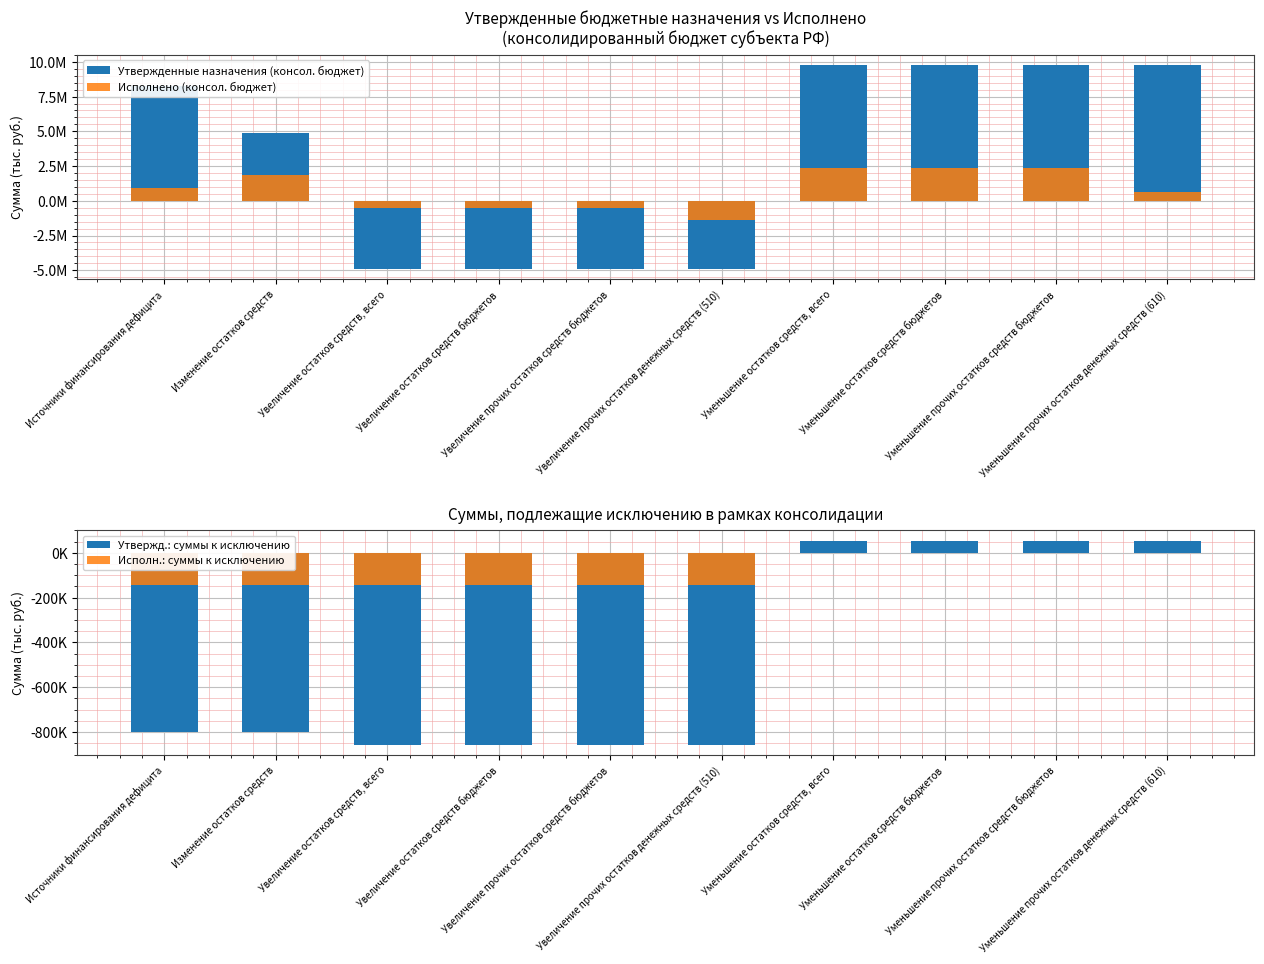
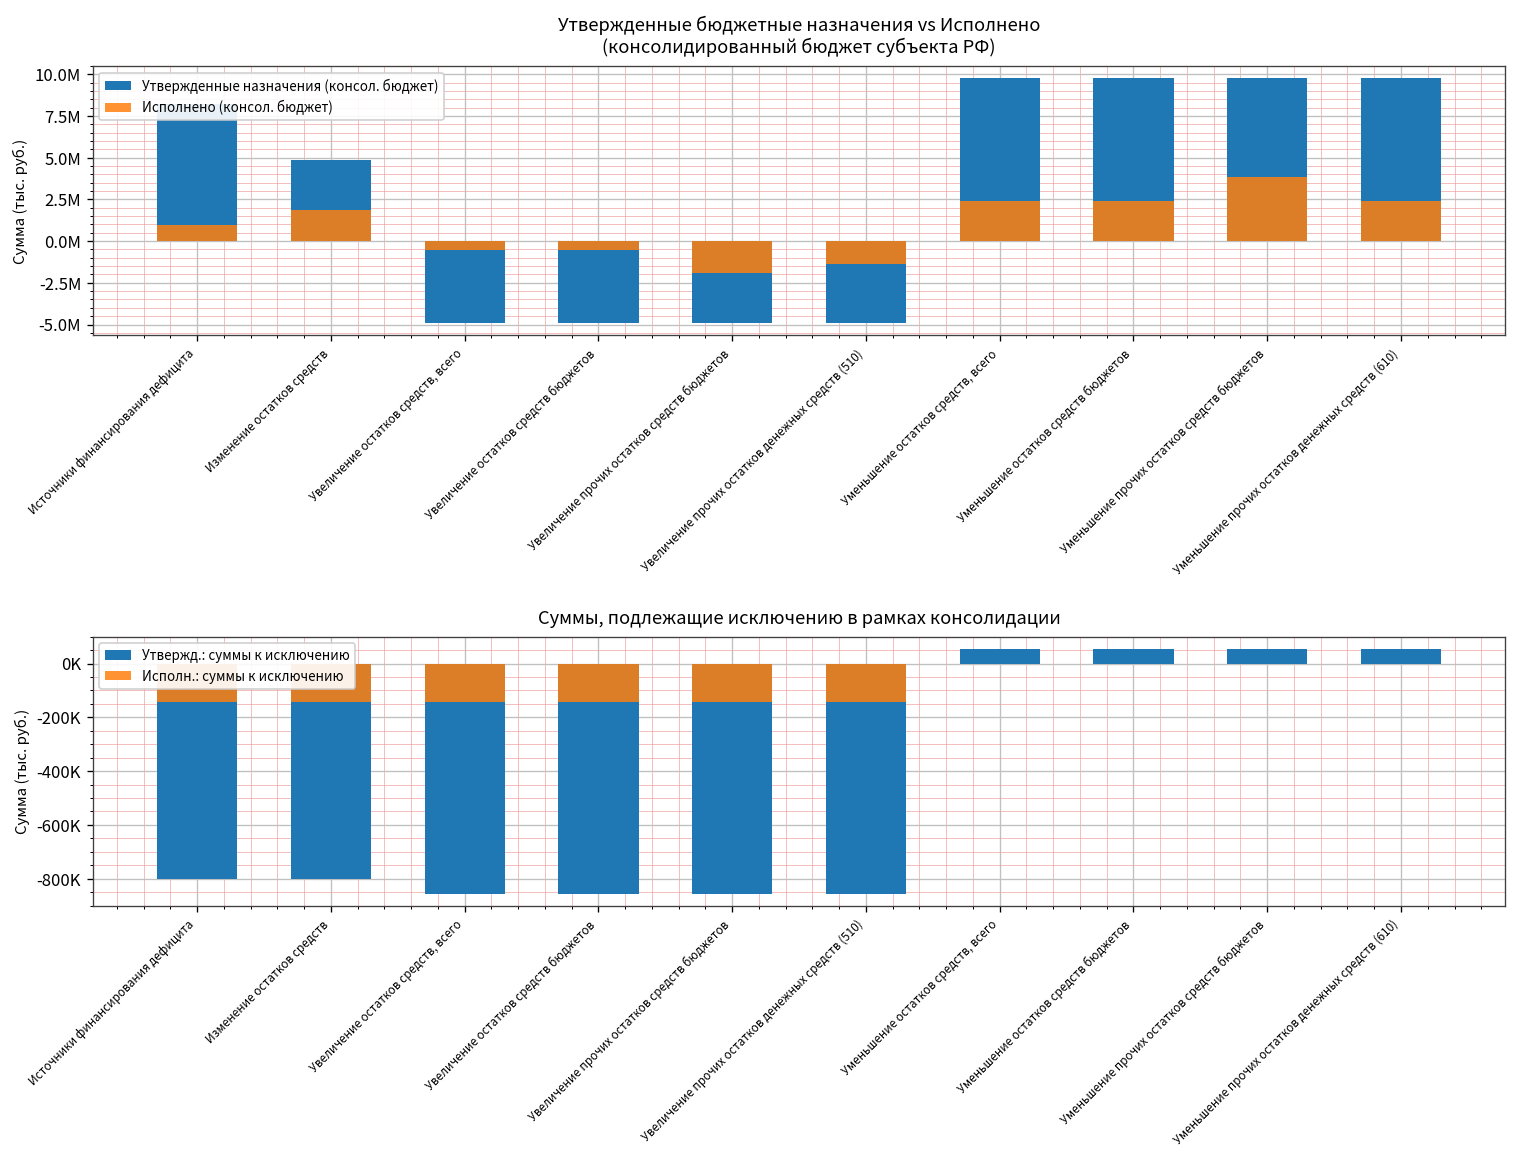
Утвержденные бюджетные назначения vs Исполнено (консолидированный бюджет субъекта РФ), Исполнено (консол. бюджет), Увеличение прочих остатков средств бюджетов: -500000 -> -1900000
Утвержденные бюджетные назначения vs Исполнено (консолидированный бюджет субъекта РФ), Исполнено (консол. бюджет), Уменьшение прочих остатков средств бюджетов: 2400000 -> 3800000
Утвержденные бюджетные назначения vs Исполнено (консолидированный бюджет субъекта РФ), Исполнено (консол. бюджет), Уменьшение прочих остатков денежных средств (610): 600000 -> 2400000
